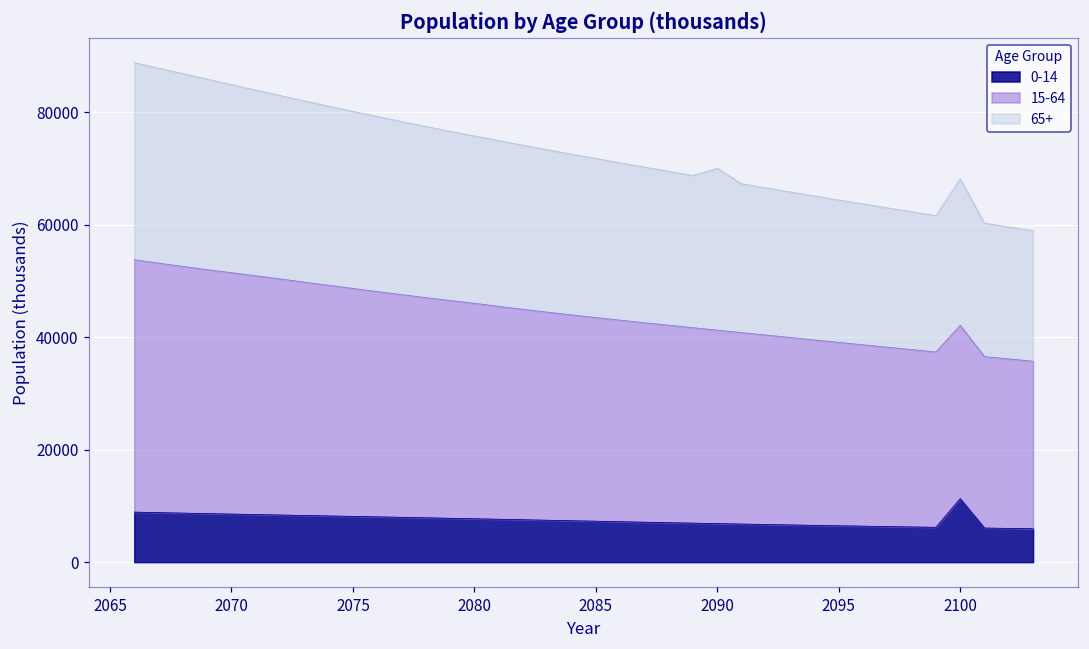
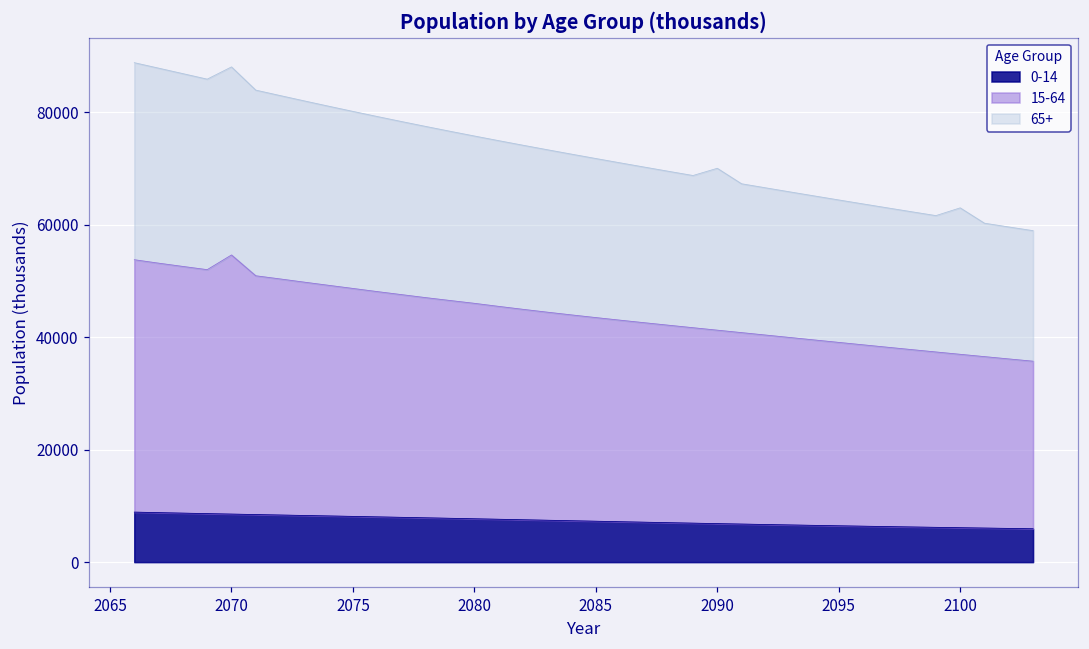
15-64, 2070: 43000 -> 46000
0-14, 2100: 11000 -> 6000
